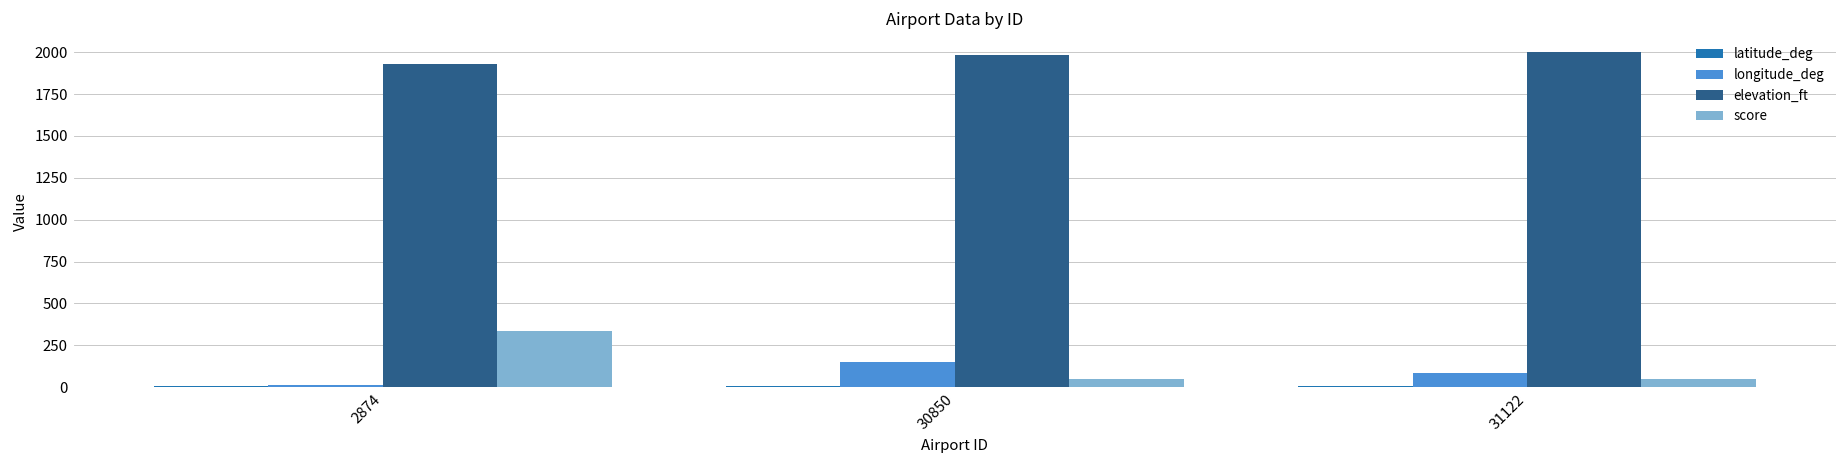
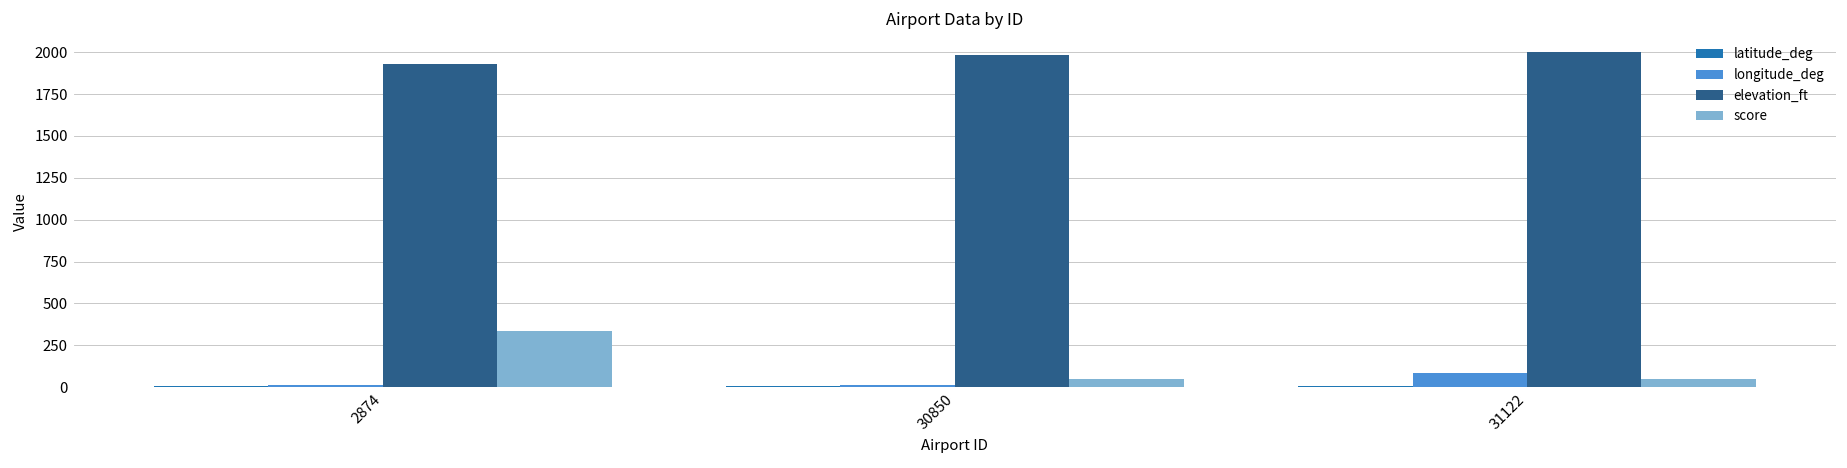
longitude_deg, 30850: 150 -> 20
